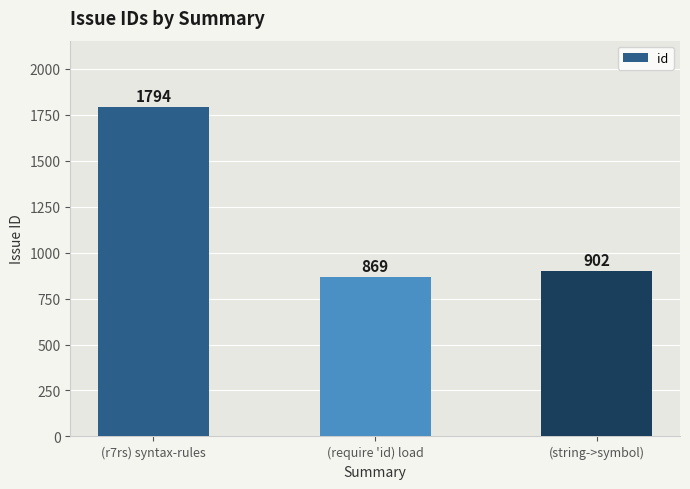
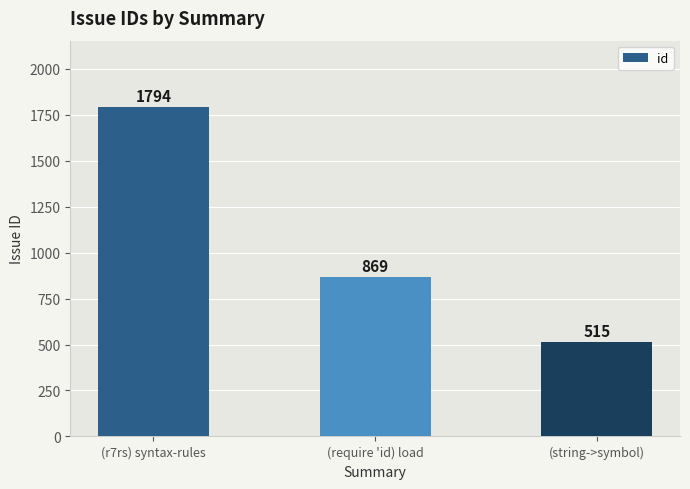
(string->symbol): 902 -> 515
